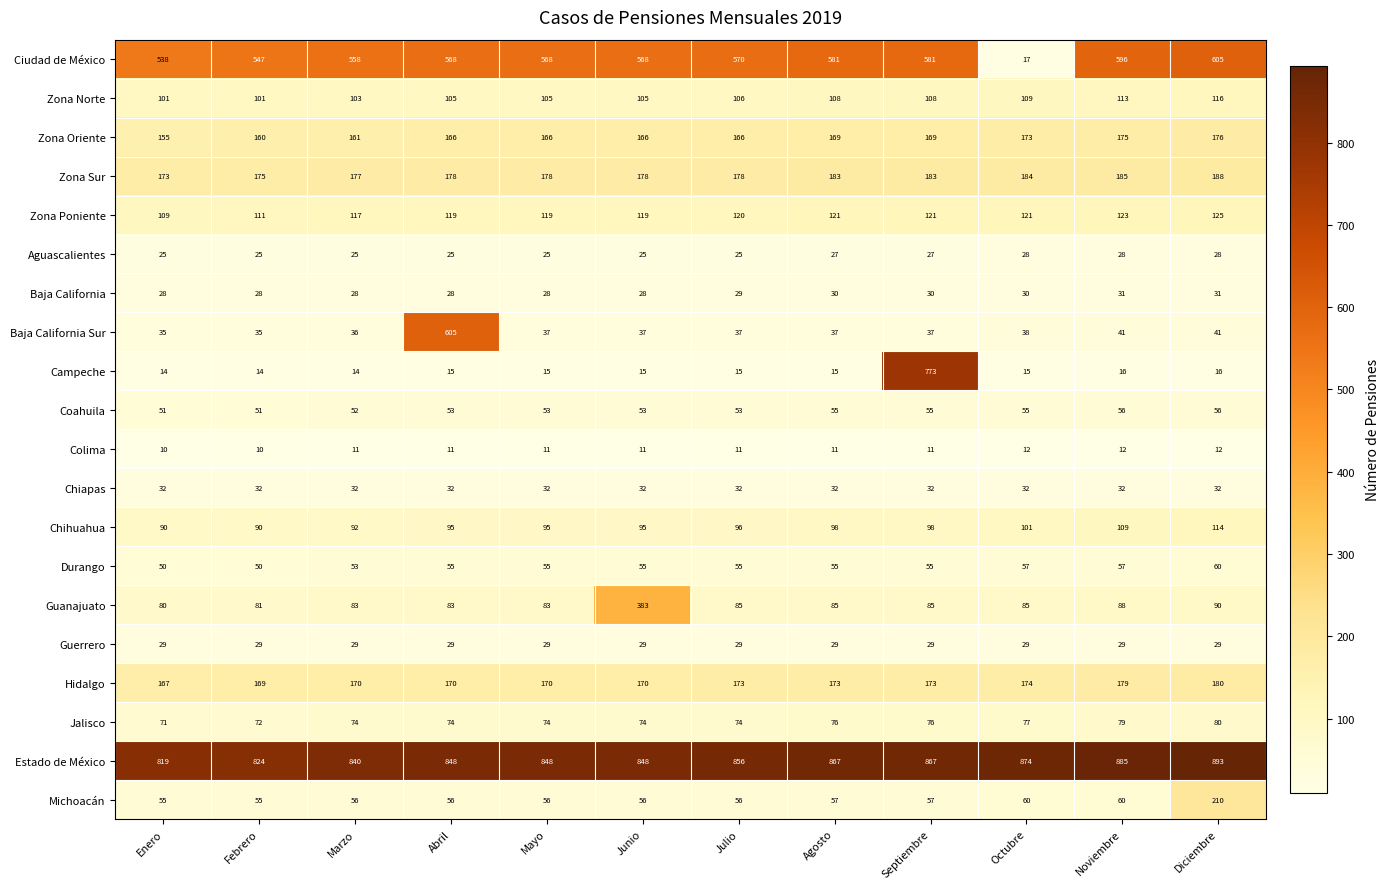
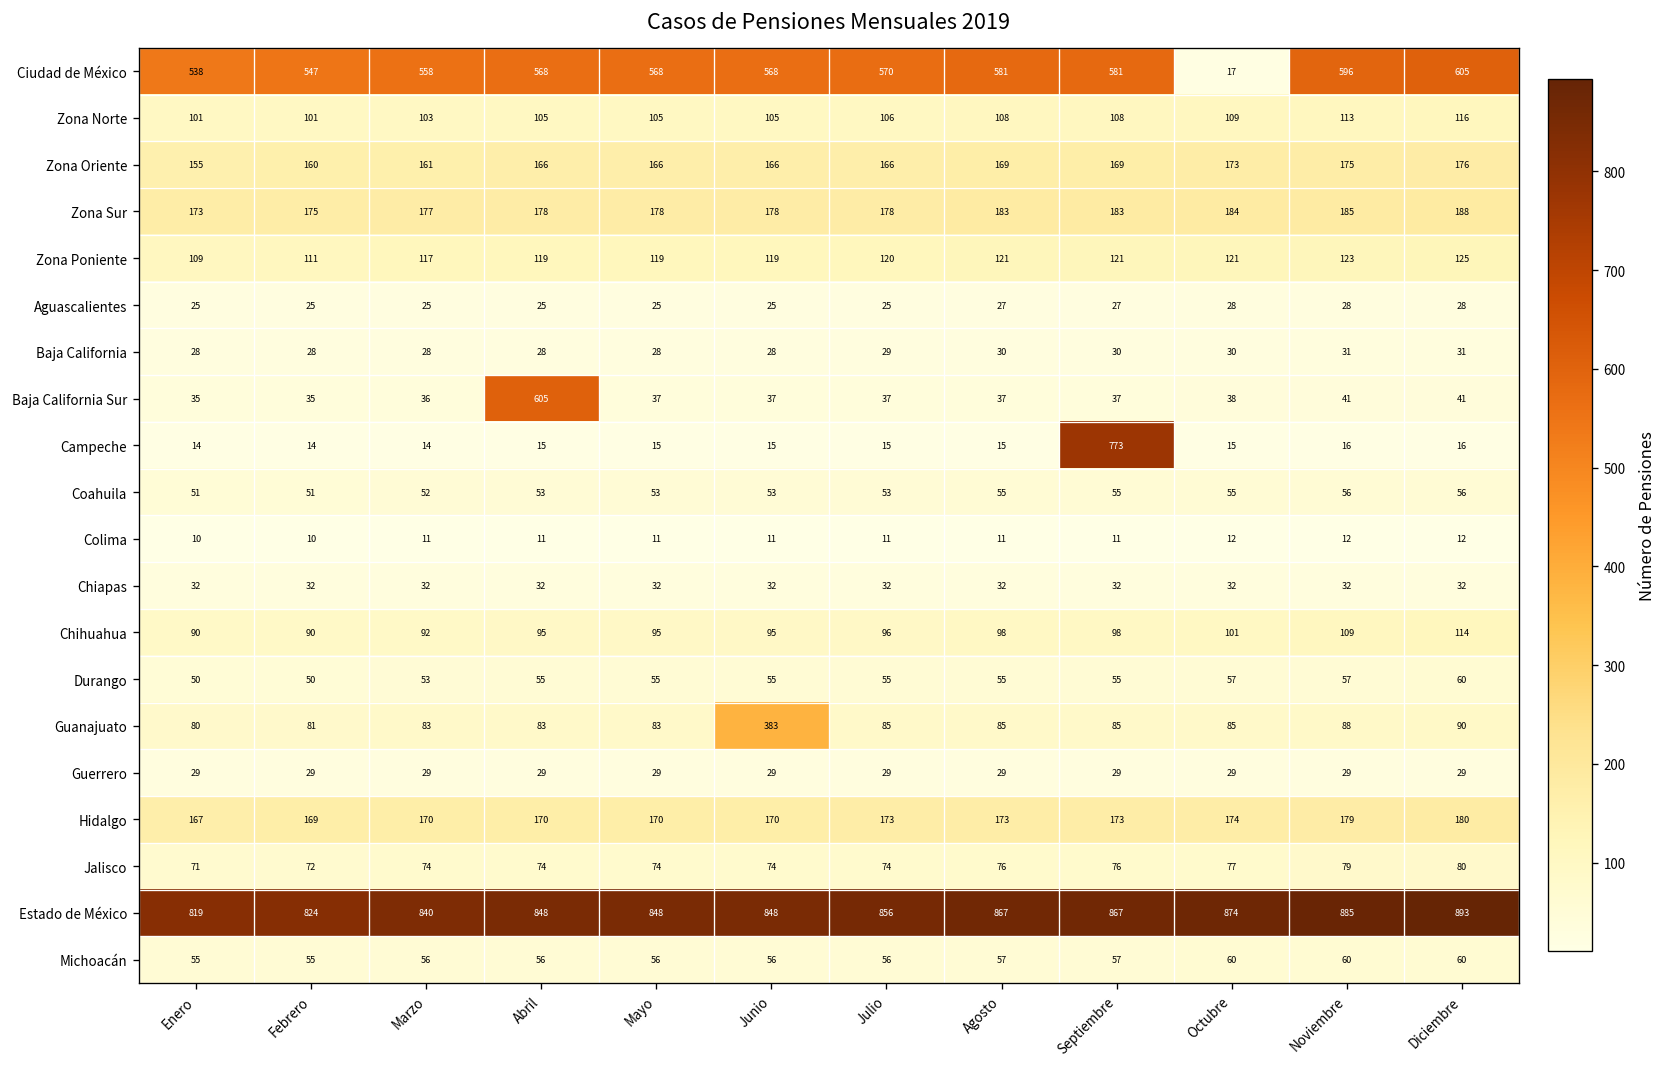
Michoacán, Diciembre: 210 -> 60
